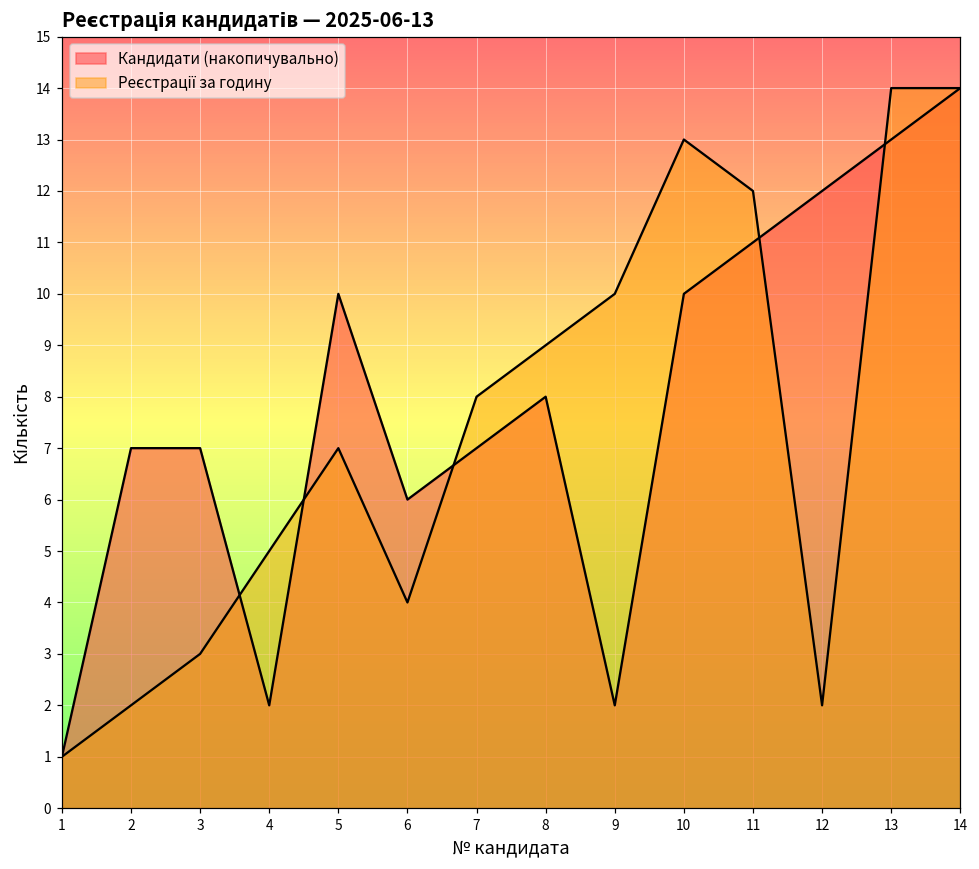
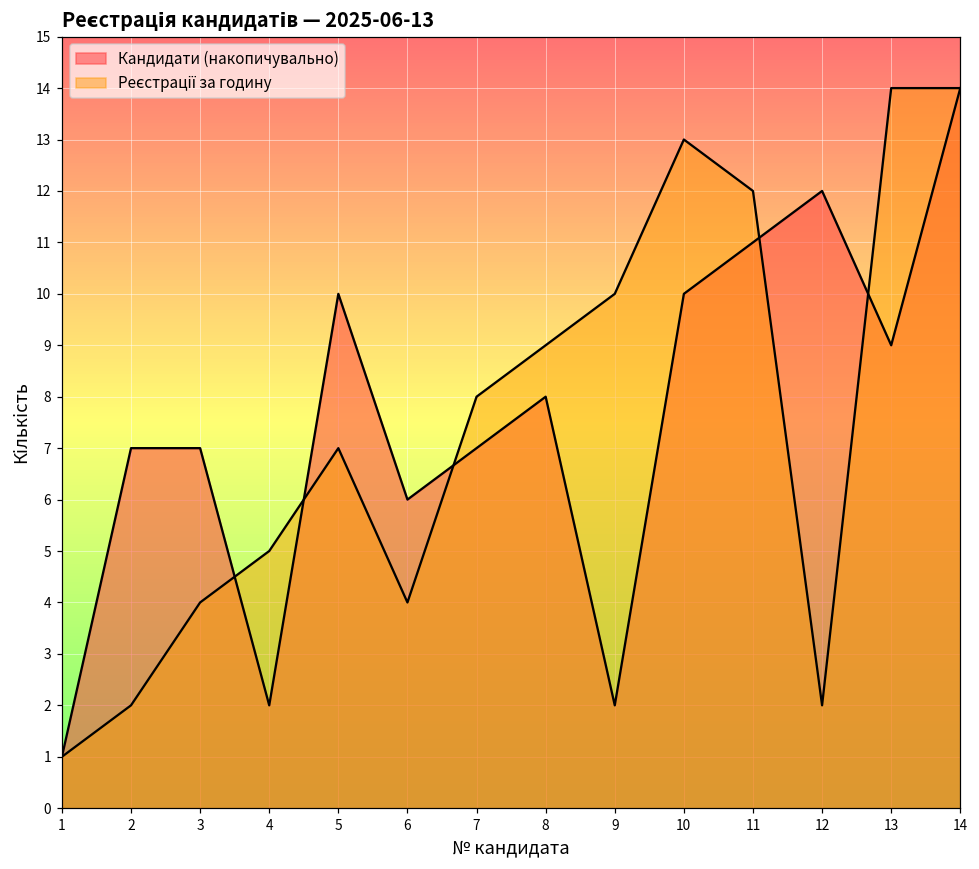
Реєстрації за годину, 3: 3 -> 4
Кандидати (накопичувально), 13: 13 -> 9
